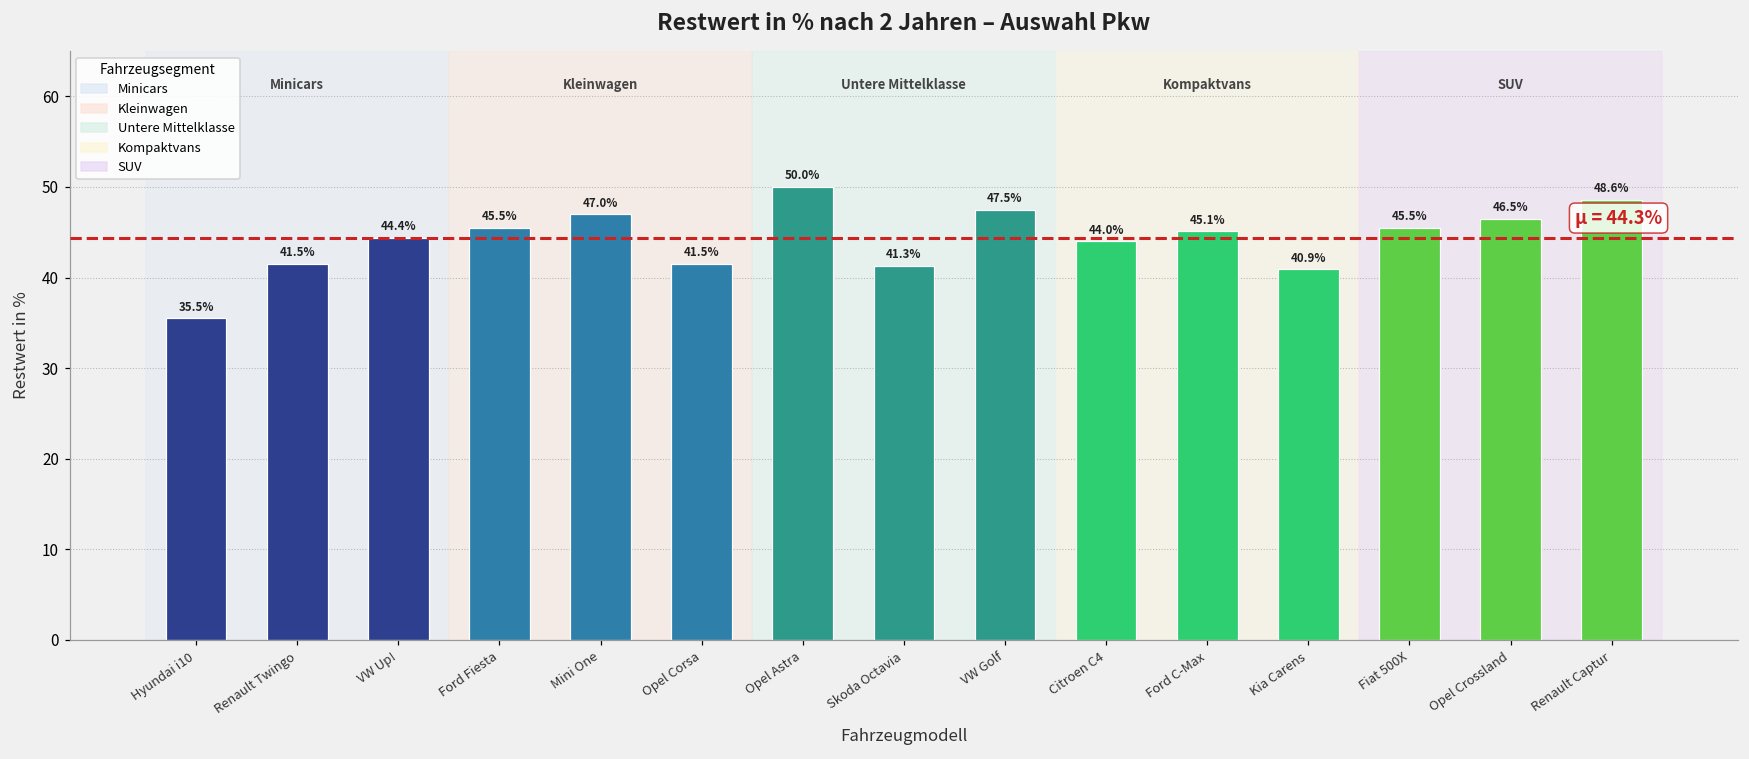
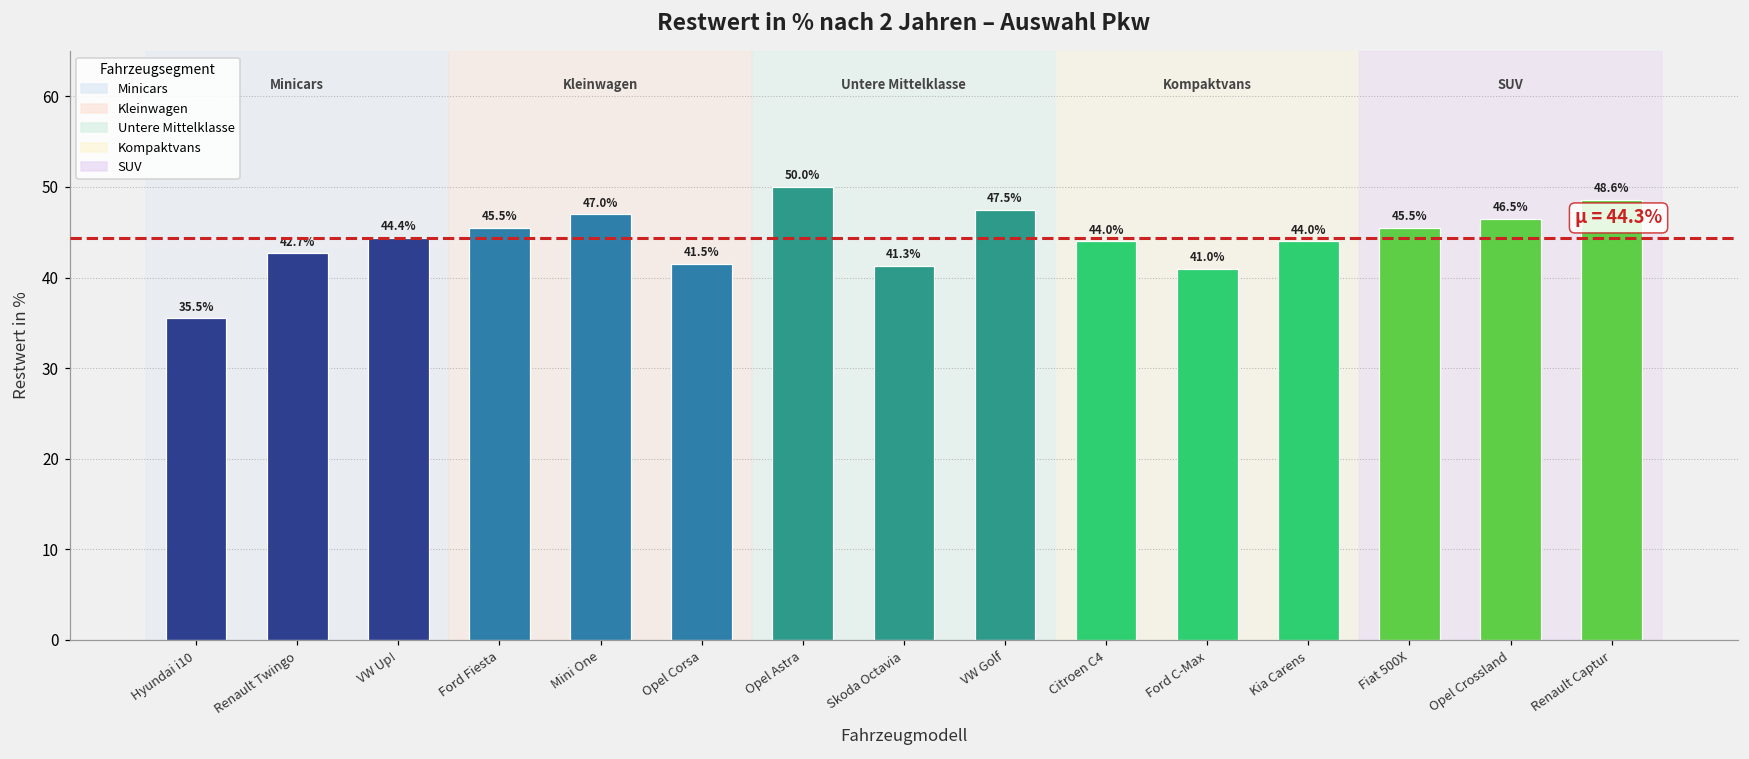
Renault Twingo: 41.5% -> 42.7%
Ford C-Max: 45.1% -> 41.0%
Kia Carens: 40.9% -> 44.0%
